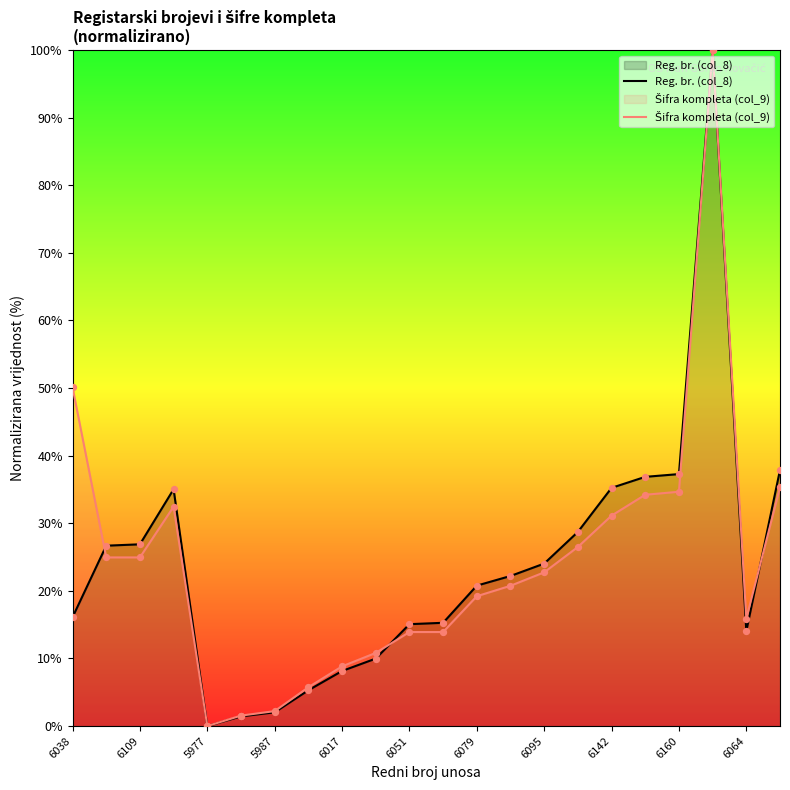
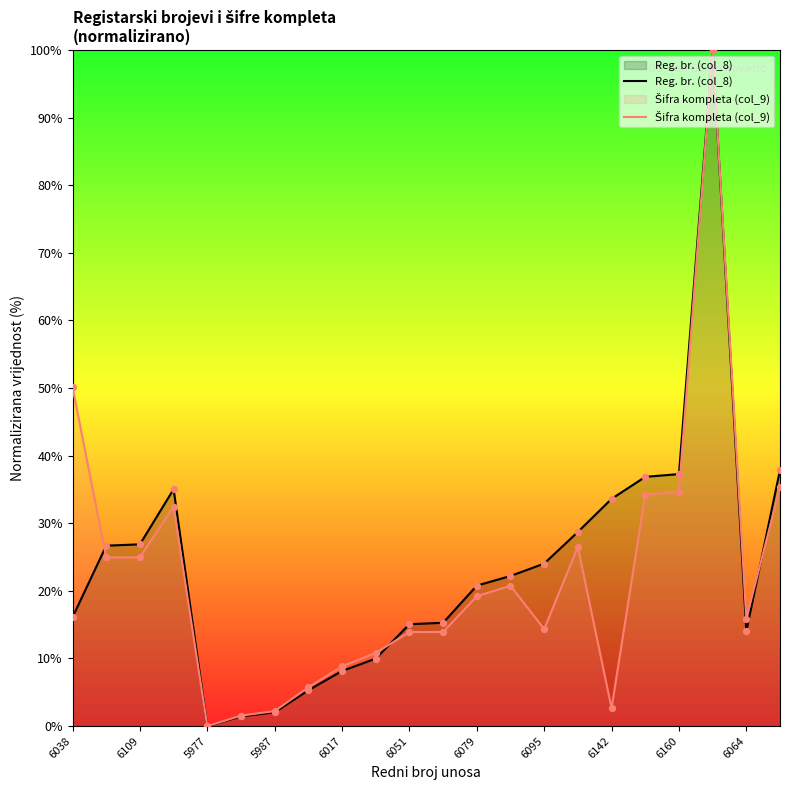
Šifra kompleta (col_9), 6095: 23% -> 14%
Reg. br. (col_8), 6142: 35% -> 34%
Šifra kompleta (col_9), 6142: 31% -> 3%
